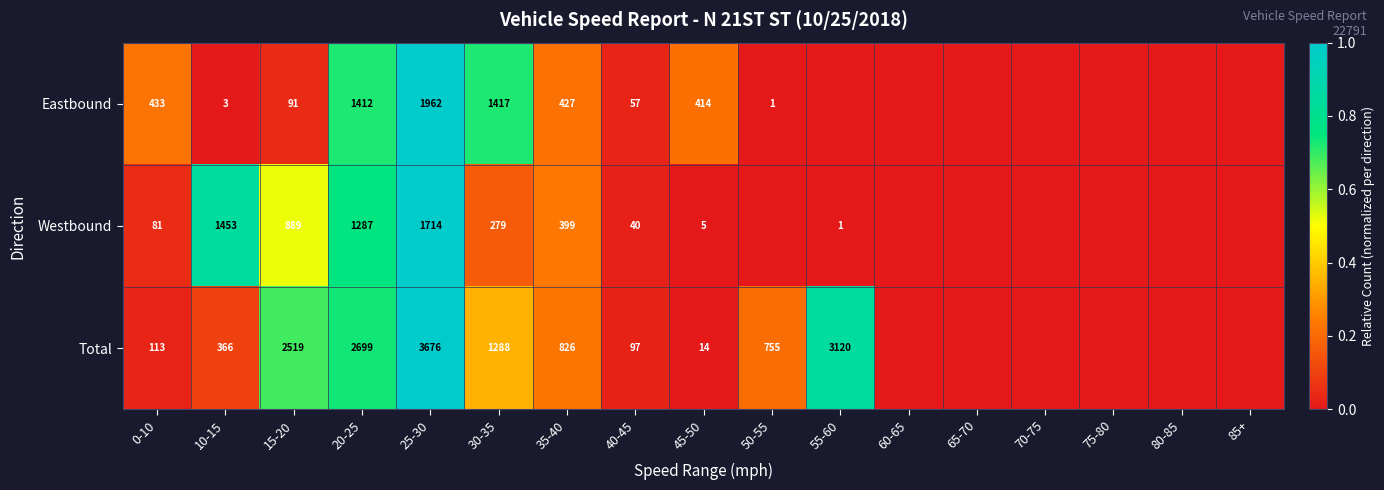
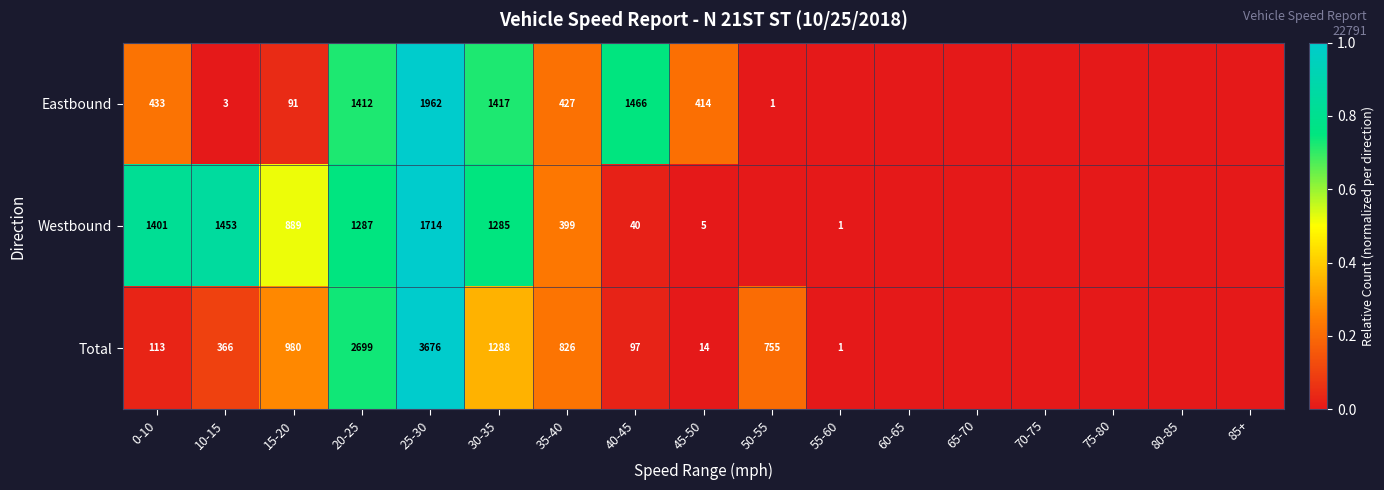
Eastbound, 40-45: 57 -> 1466
Westbound, 0-10: 81 -> 1401
Westbound, 30-35: 279 -> 1285
Total, 15-20: 2519 -> 980
Total, 55-60: 3120 -> 1
